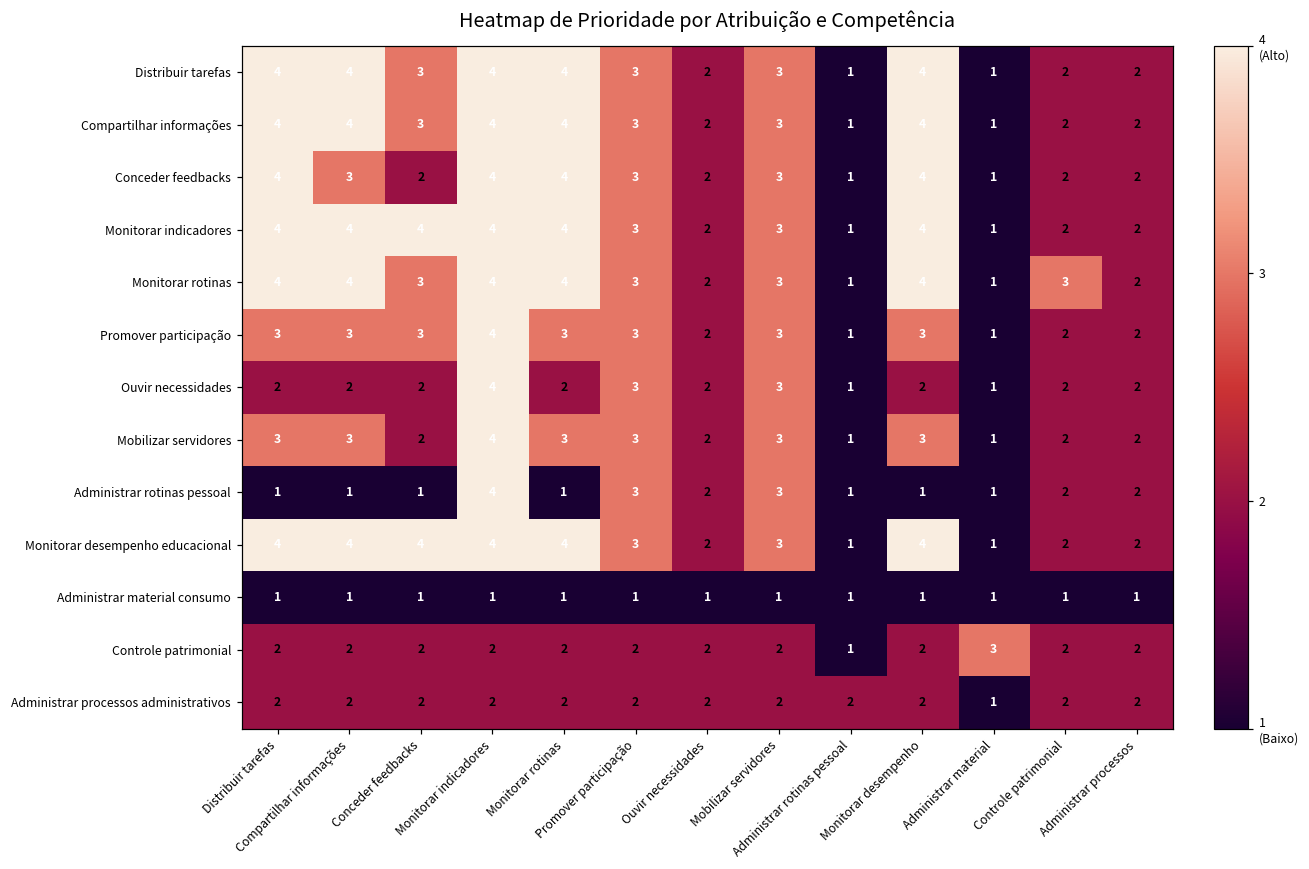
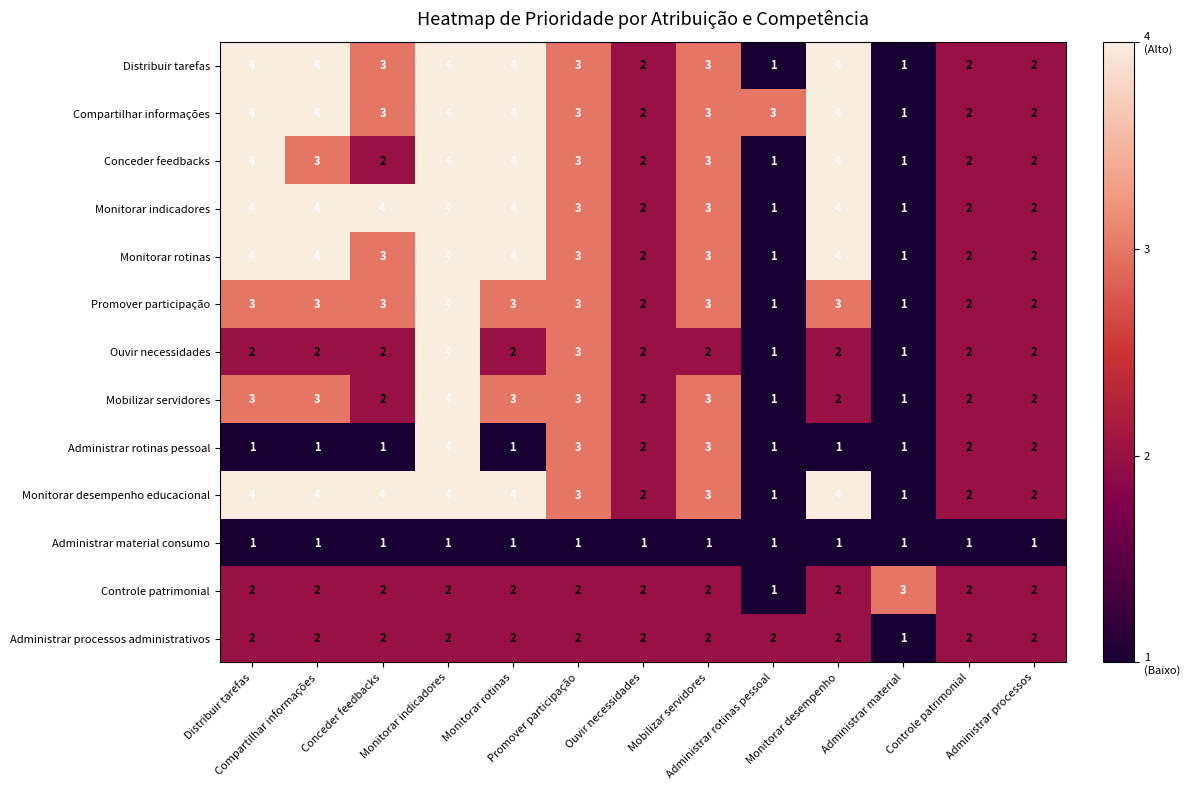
Compartilhar informações, Administrar rotinas pessoal: 1 -> 3
Monitorar rotinas, Controle patrimonial: 3 -> 2
Ouvir necessidades, Mobilizar servidores: 3 -> 2
Mobilizar servidores, Monitorar desempenho: 3 -> 2
